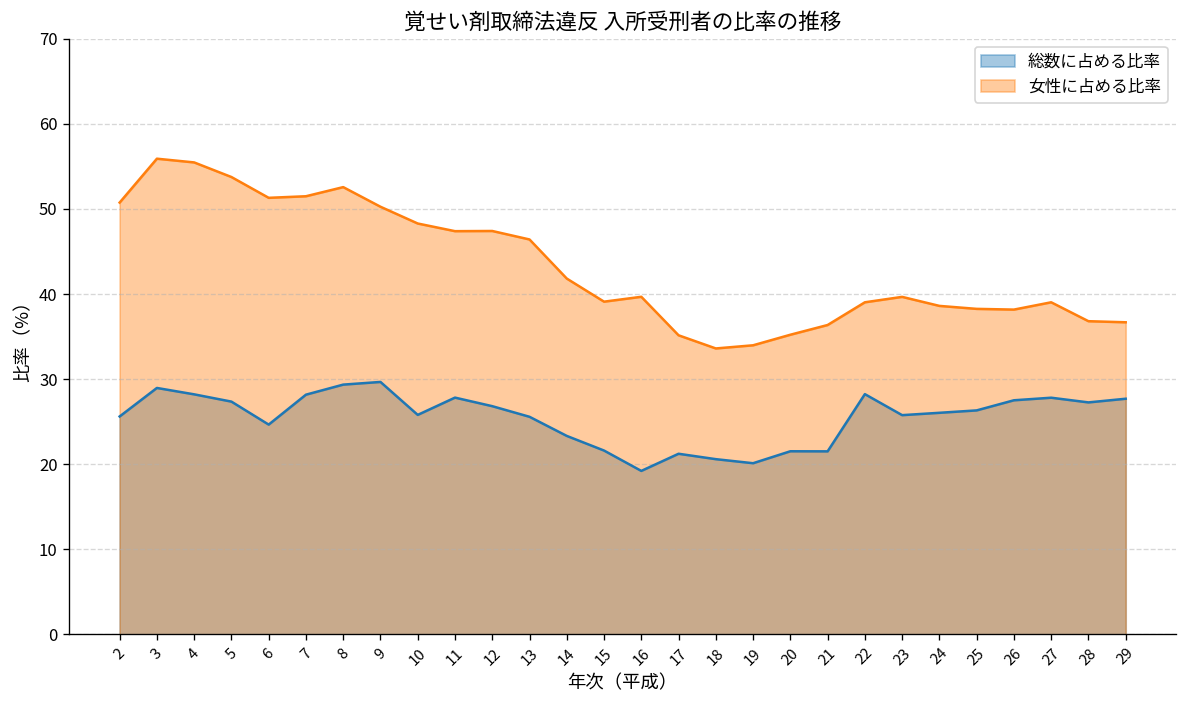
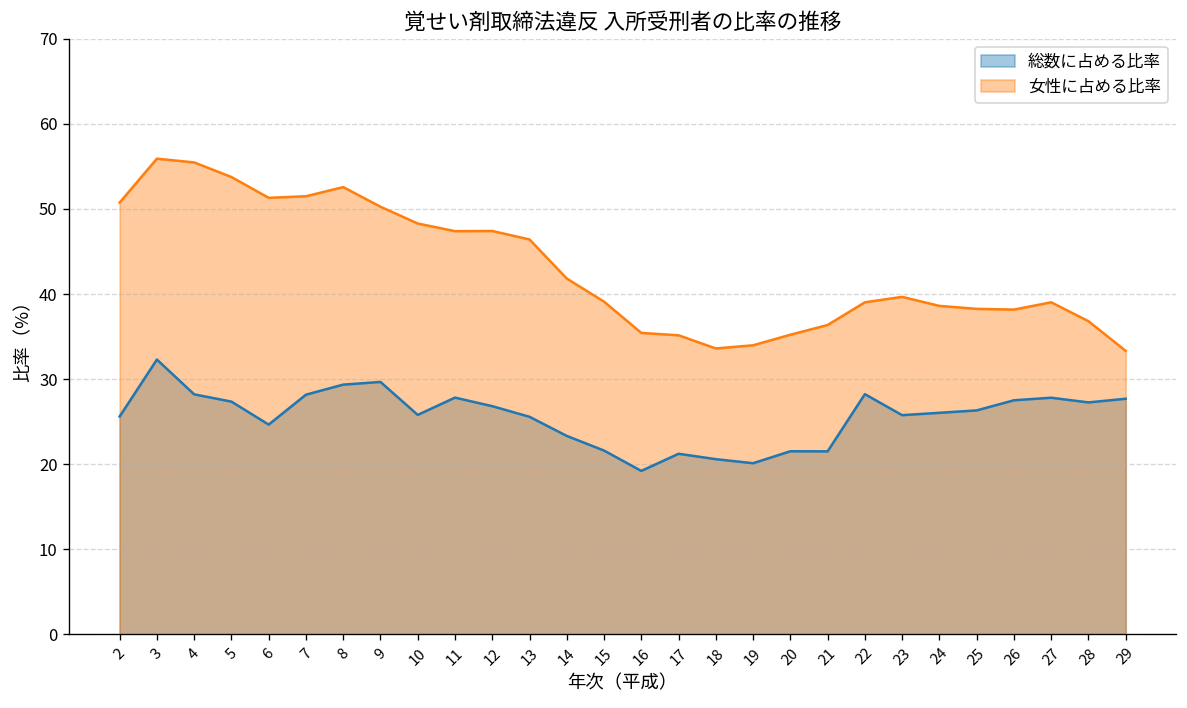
総数に占める比率, 3: 29 -> 32
女性に占める比率, 16: 40 -> 35
女性に占める比率, 29: 37 -> 33
